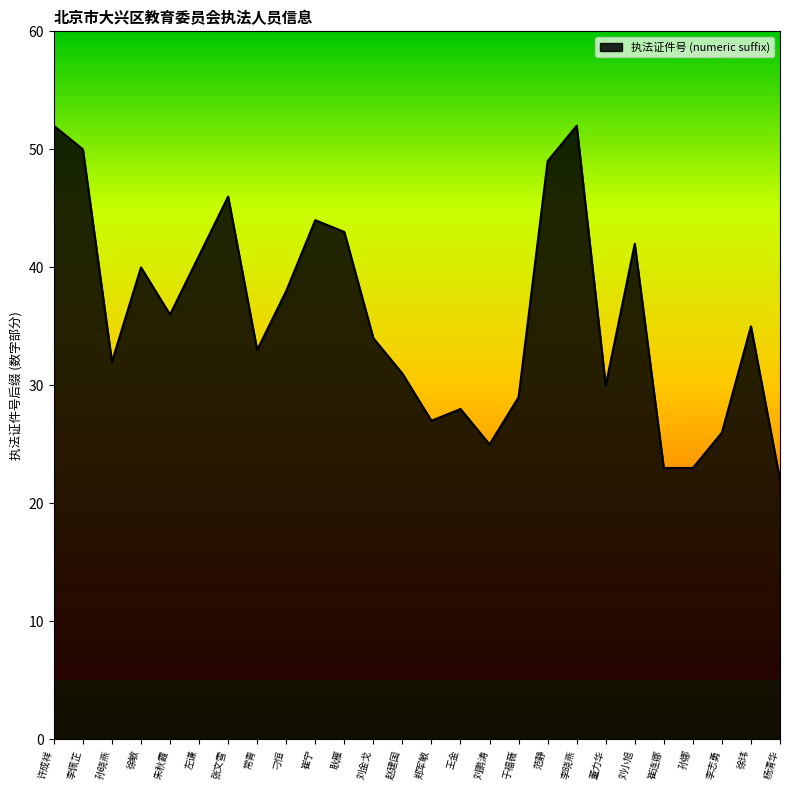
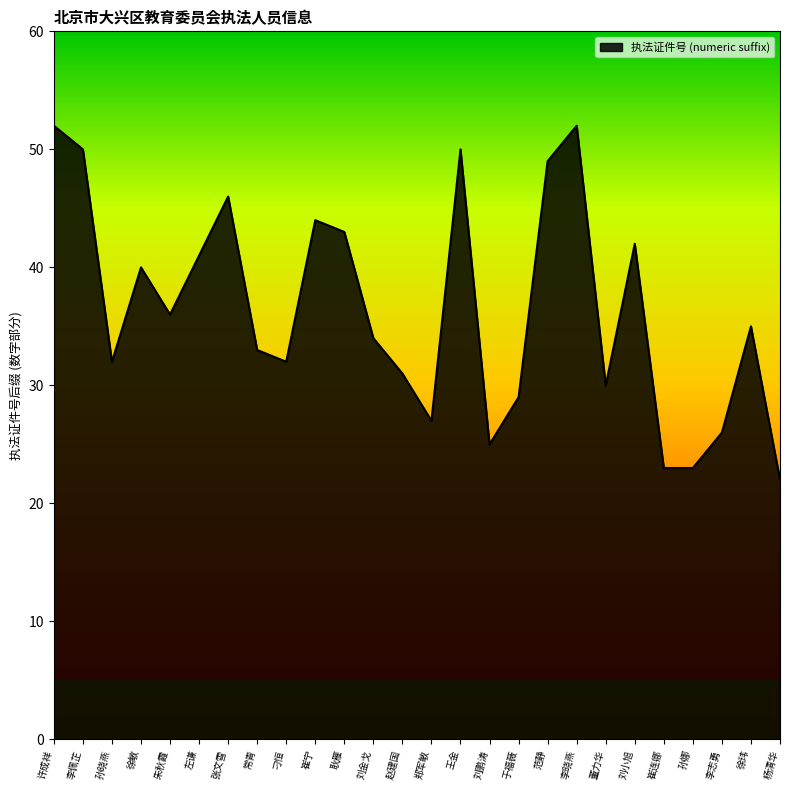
刁恒: 38 -> 32
王金: 28 -> 50
